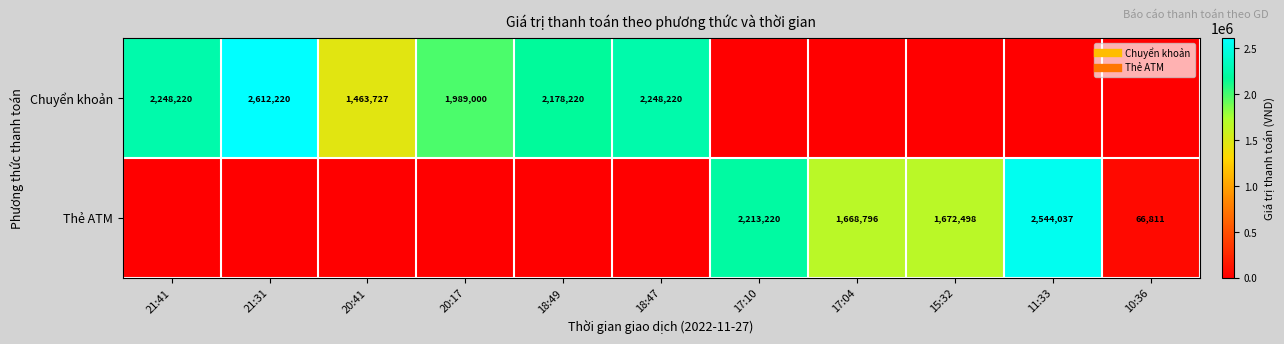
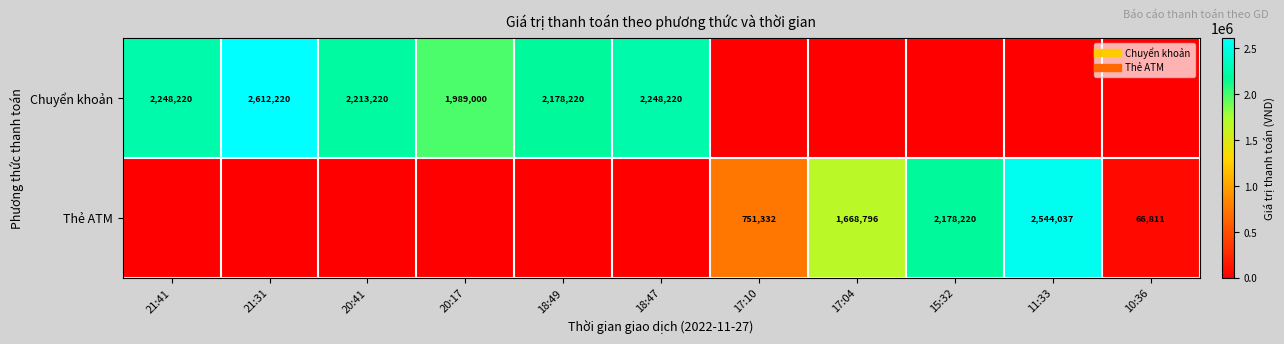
Chuyển khoản, 20:41: 1,463,727 -> 2,213,220
Thẻ ATM, 17:10: 2,213,220 -> 751,332
Thẻ ATM, 15:32: 1,672,498 -> 2,178,220
